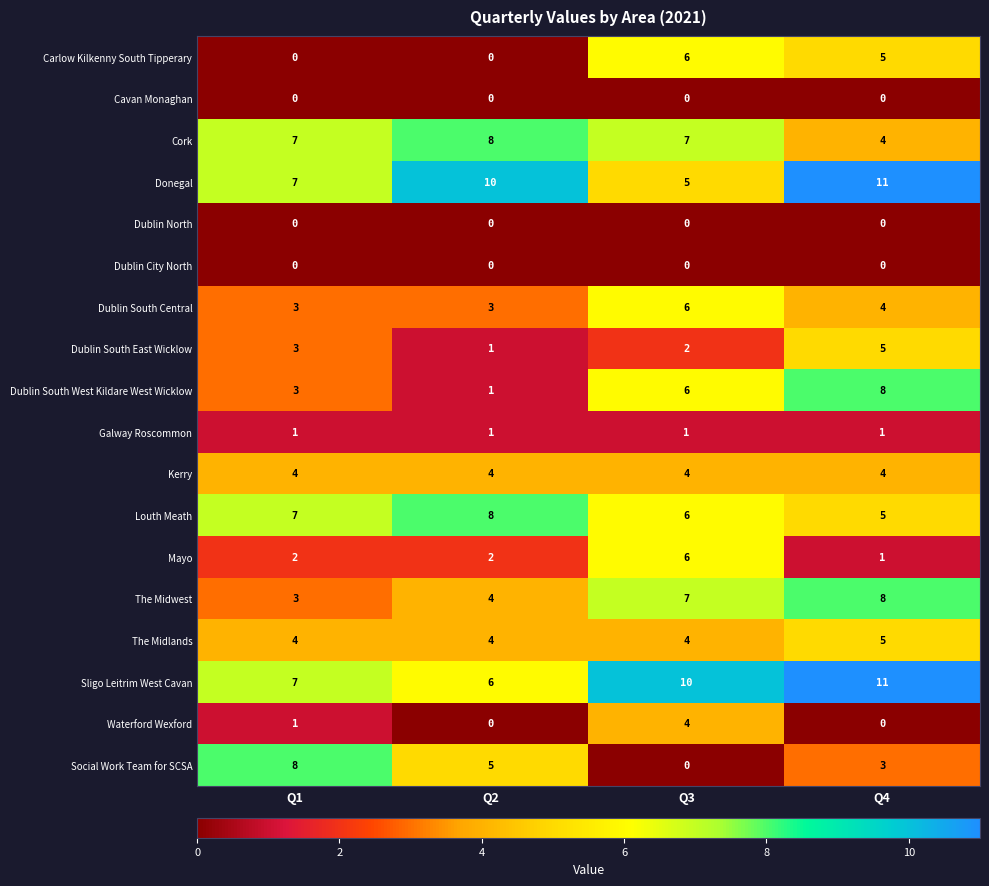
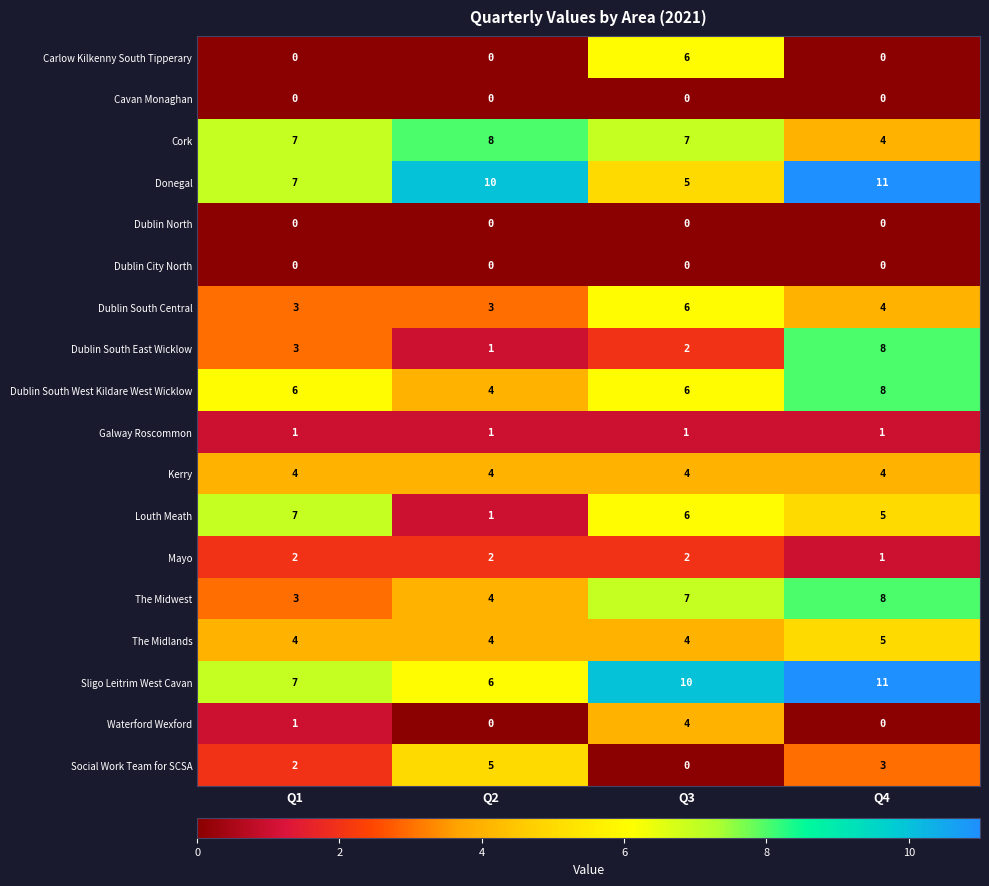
Carlow Kilkenny South Tipperary, Q4: 5 -> 0
Dublin South East Wicklow, Q4: 5 -> 8
Dublin South West Kildare West Wicklow, Q1: 3 -> 6
Dublin South West Kildare West Wicklow, Q2: 1 -> 4
Louth Meath, Q2: 8 -> 1
Mayo, Q3: 6 -> 2
Social Work Team for SCSA, Q1: 8 -> 2
